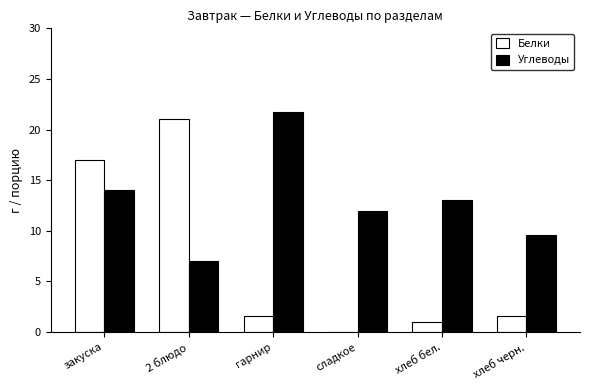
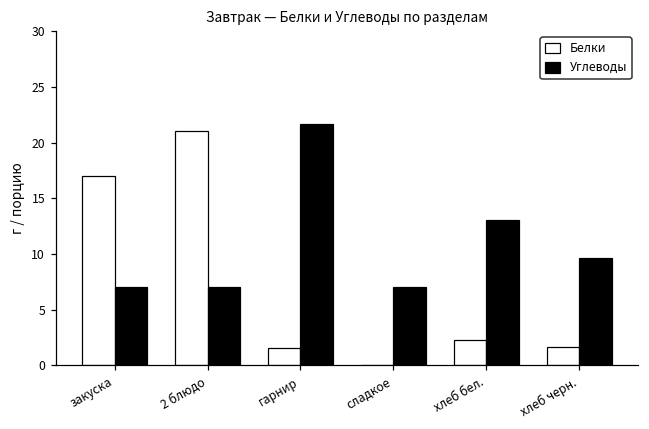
Углеводы, закуска: 14 -> 7
Углеводы, сладкое: 12 -> 7
Белки, хлеб бел.: 1.0 -> 2.3
